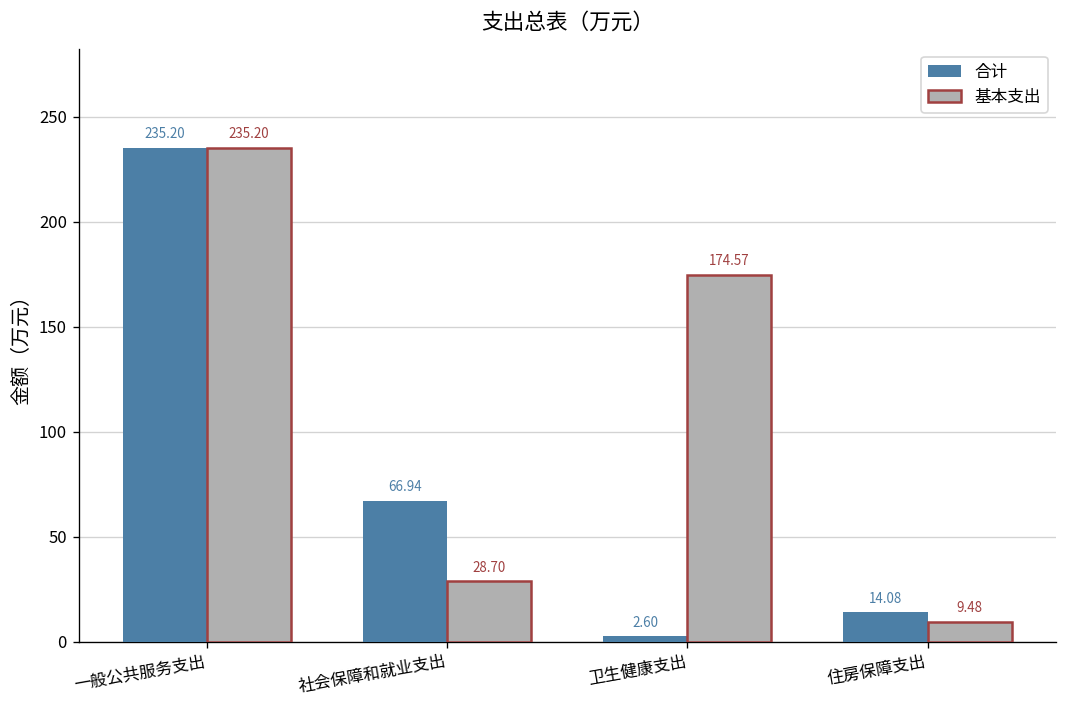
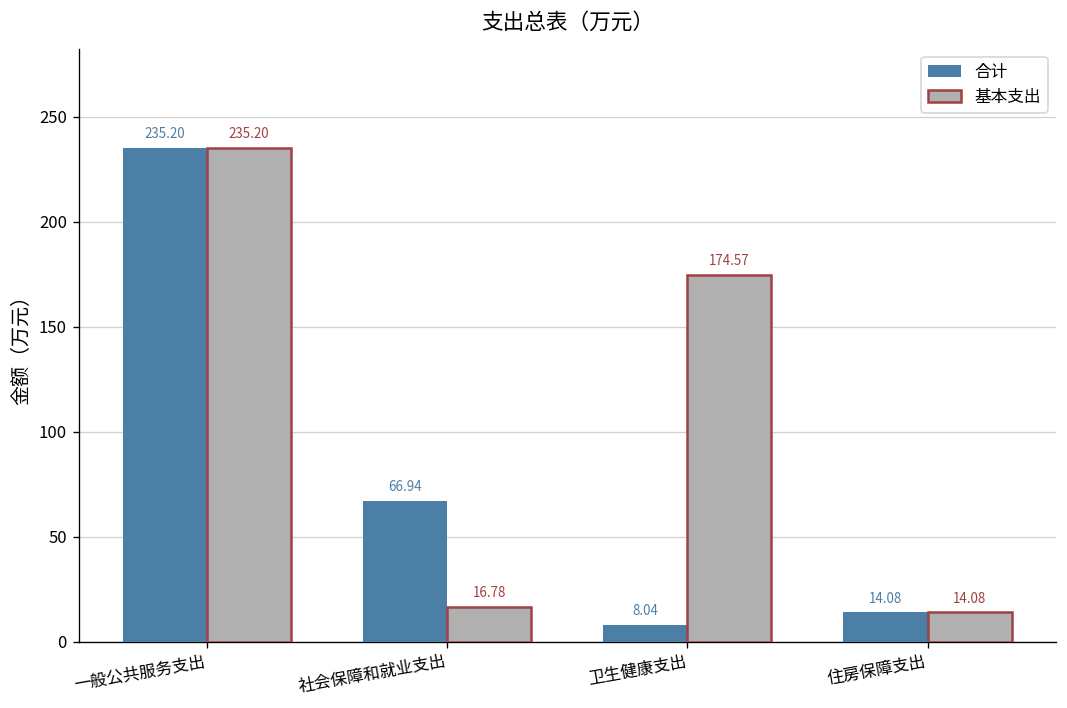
基本支出, 社会保障和就业支出: 28.70 -> 16.78
合计, 卫生健康支出: 2.60 -> 8.04
基本支出, 住房保障支出: 9.48 -> 14.08
